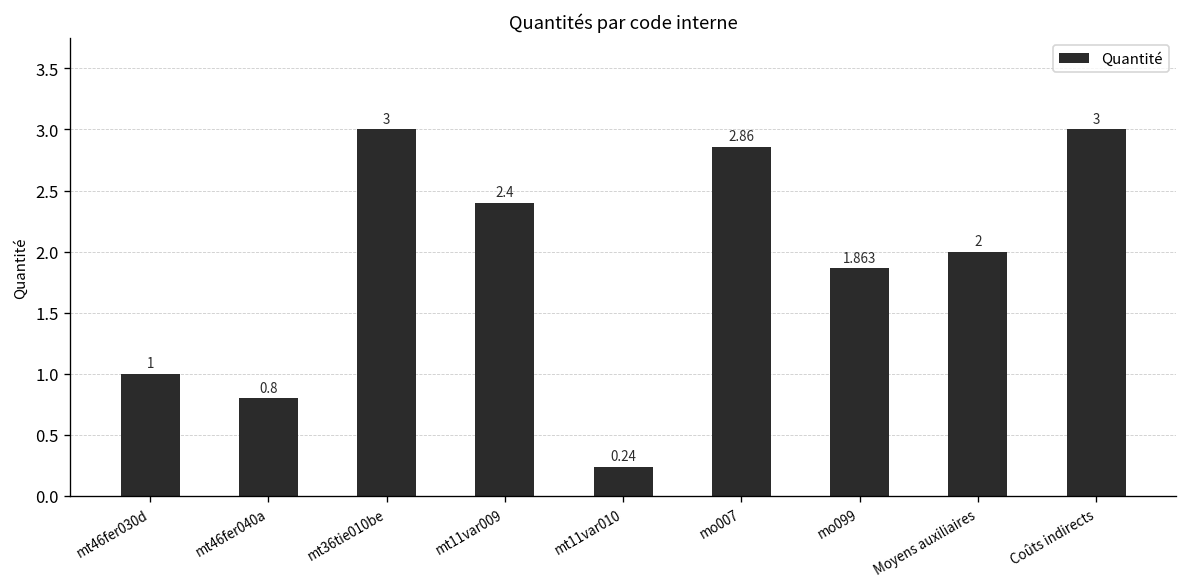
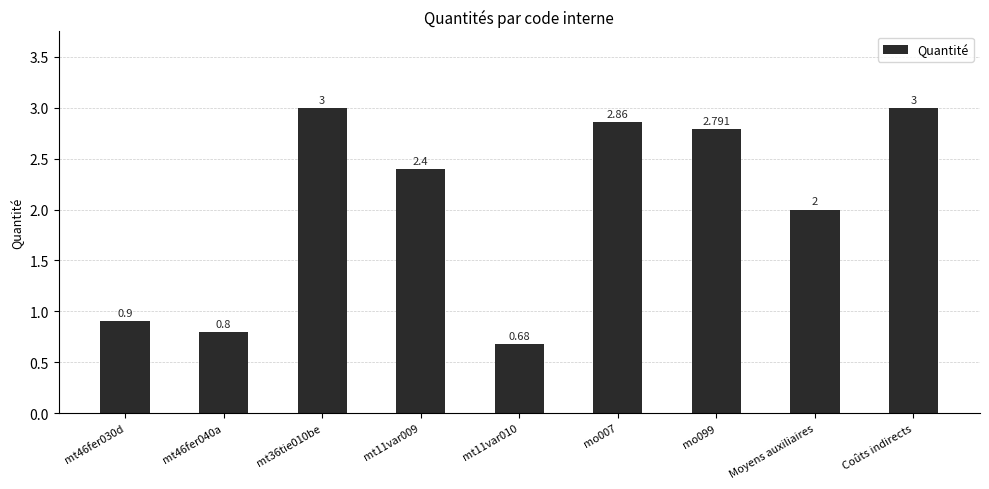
mt46fer030d: 1 -> 0.9
mt11var010: 0.24 -> 0.68
mo099: 1.863 -> 2.791
